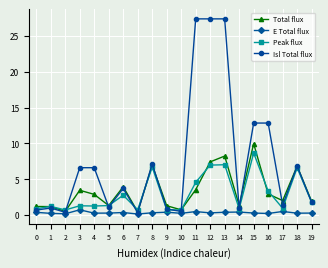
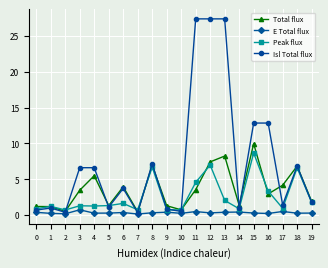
Total flux, 4: 3 -> 5
Peak flux, 6: 3 -> 2
Peak flux, 13: 7 -> 2
Total flux, 17: 2 -> 4
